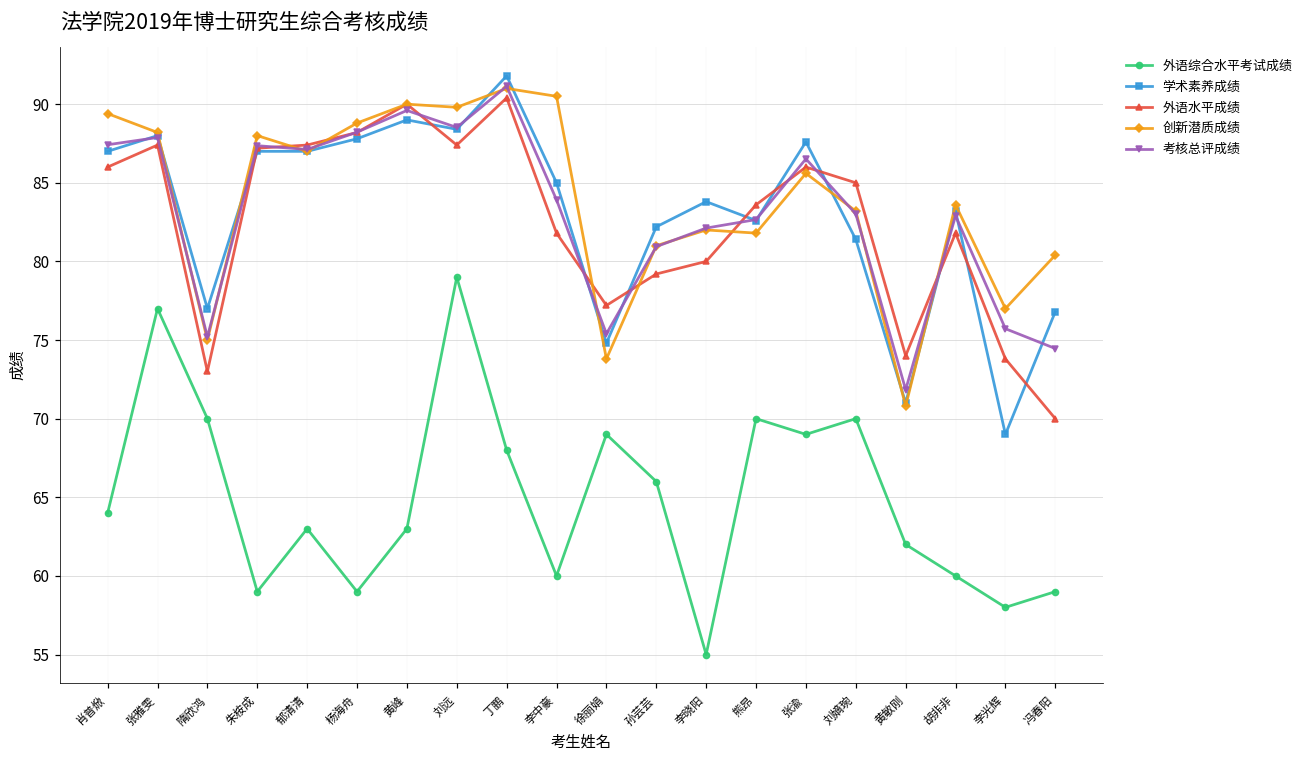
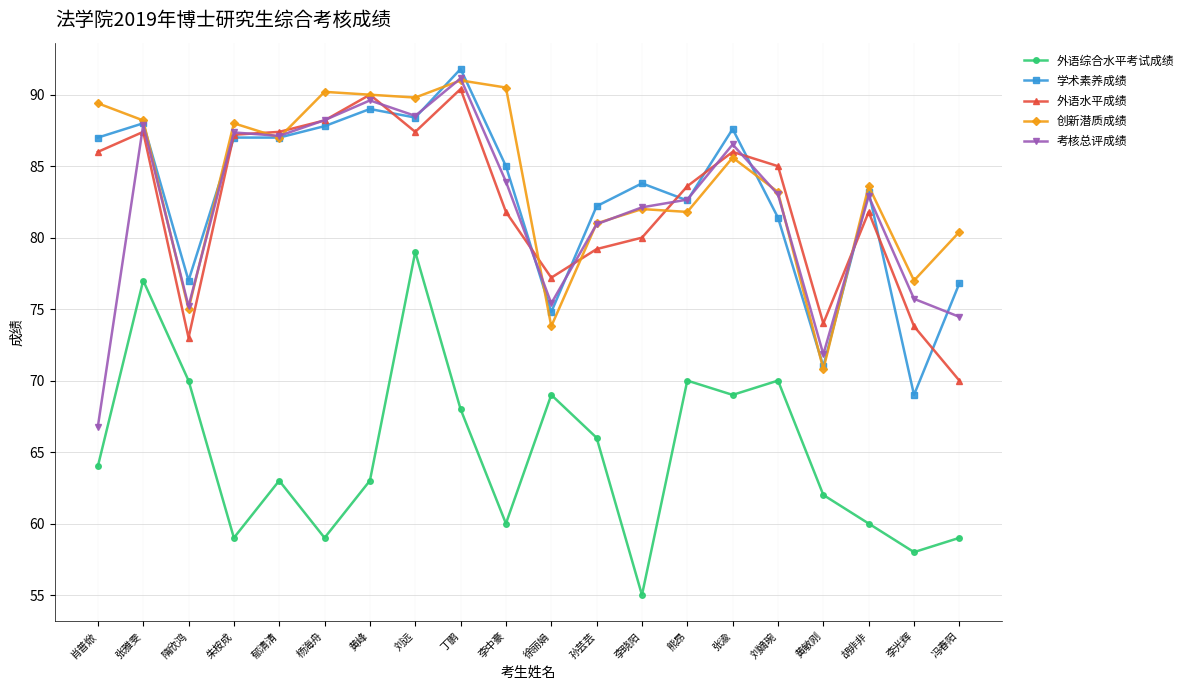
考核总评成绩, 肖普焮: 87.4 -> 66.8
创新潜质成绩, 杨海舟: 88.8 -> 90.2
